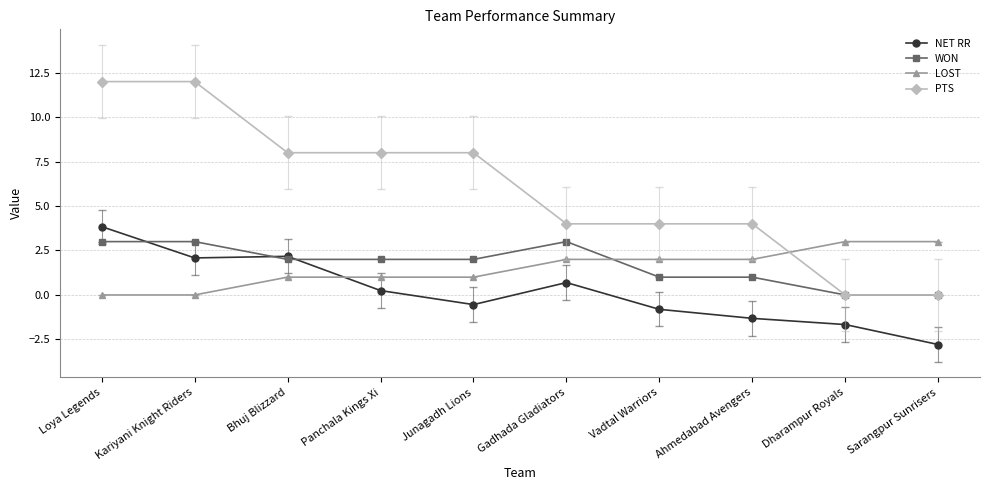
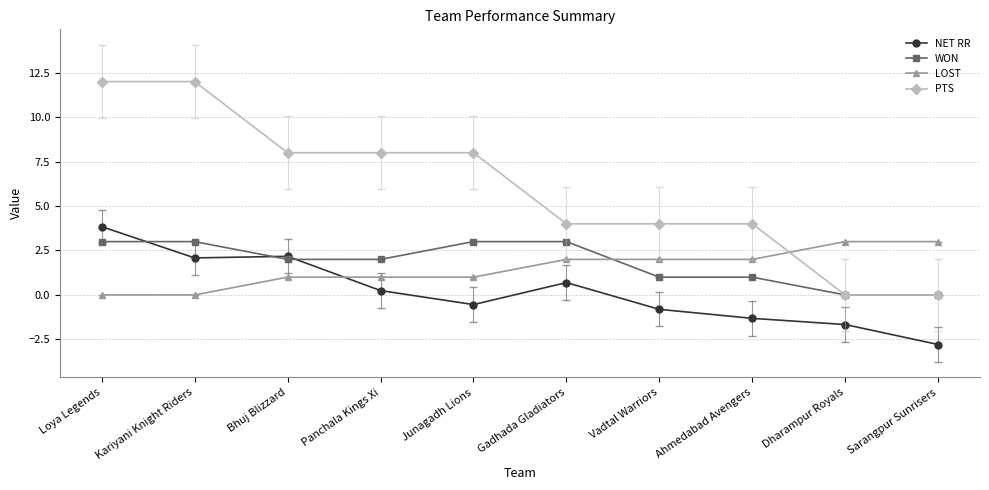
WON, Junagadh Lions: 2 -> 3
